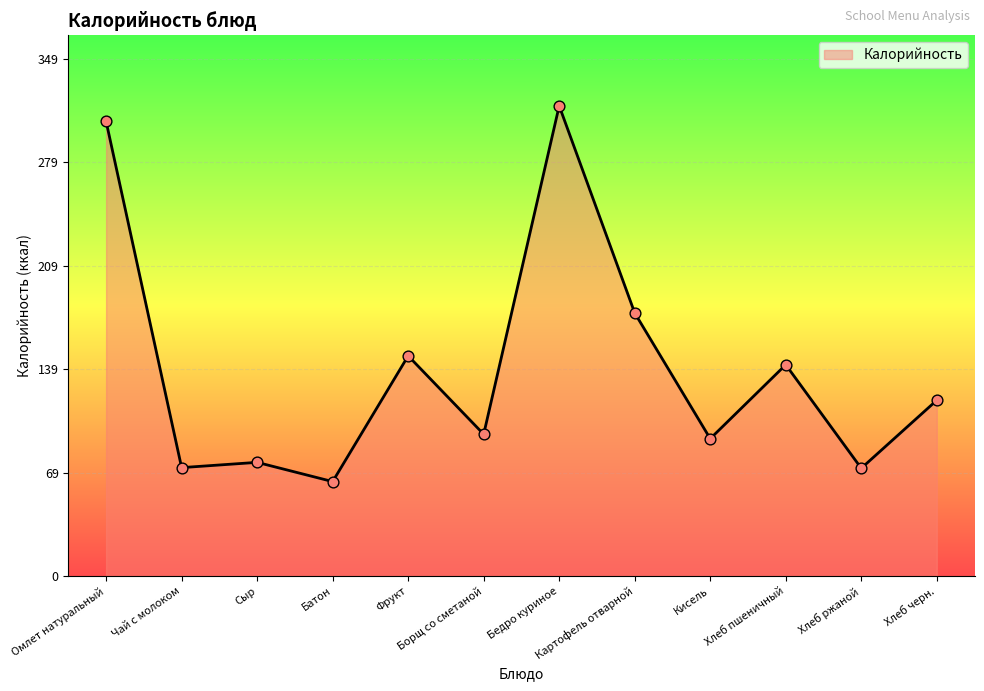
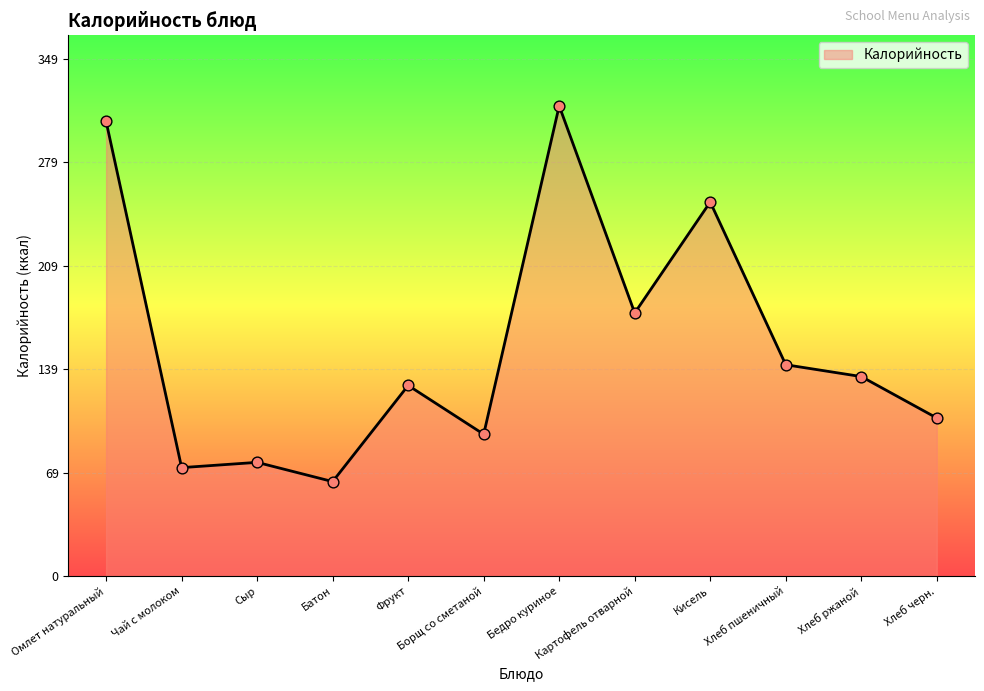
Фрукт: 149 -> 129
Кисель: 93 -> 253
Хлеб ржаной: 73 -> 135
Хлеб черн.: 119 -> 107
